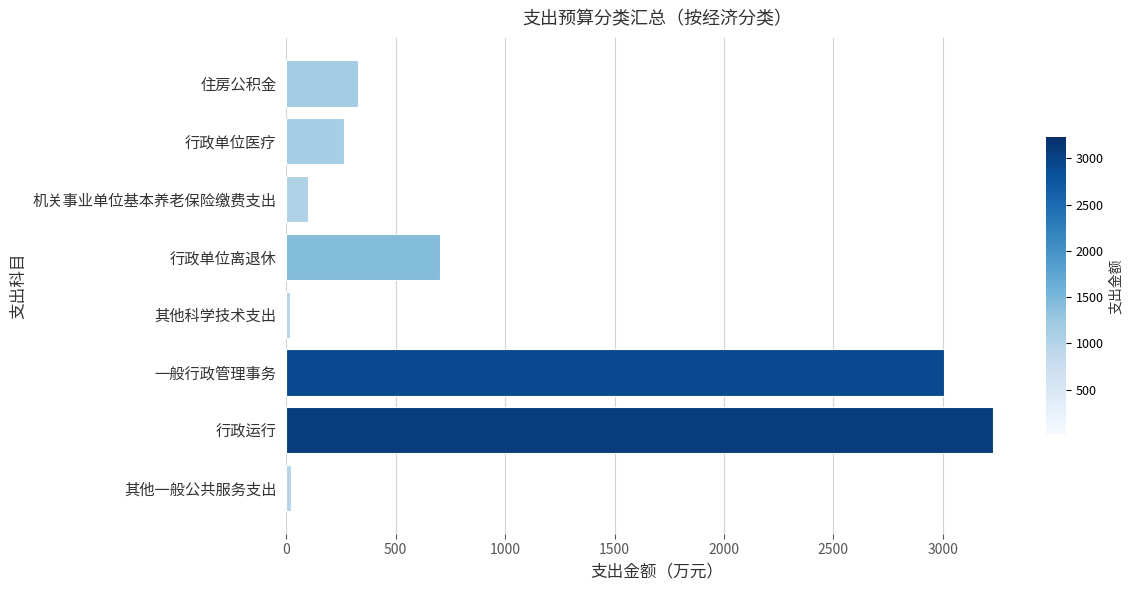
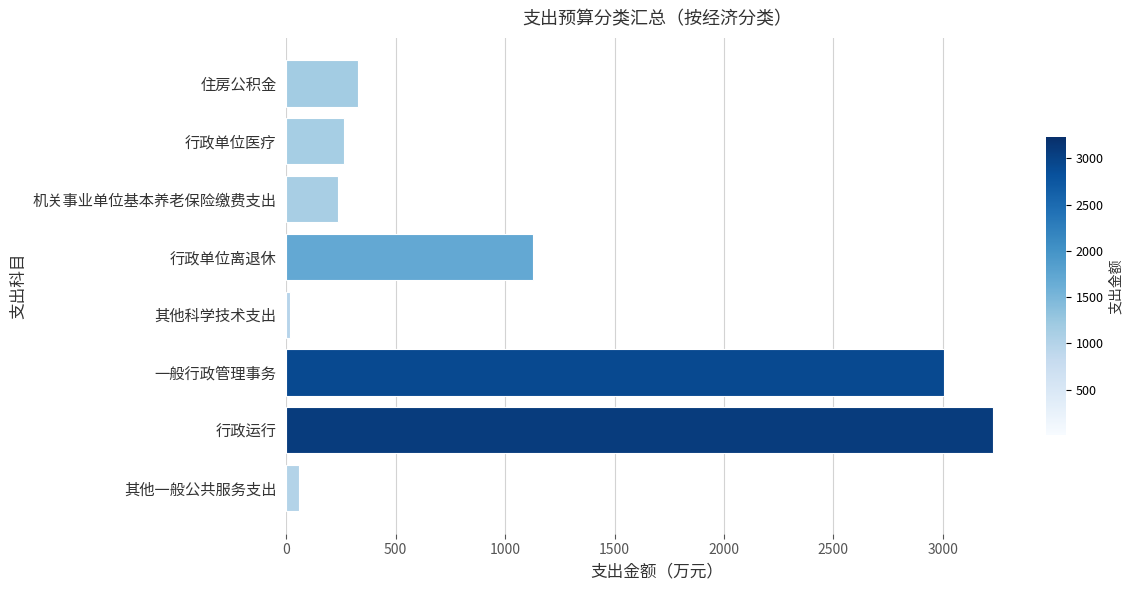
机关事业单位基本养老保险缴费支出: 100 -> 240
行政单位离退休: 700 -> 1130
其他一般公共服务支出: 20 -> 60
